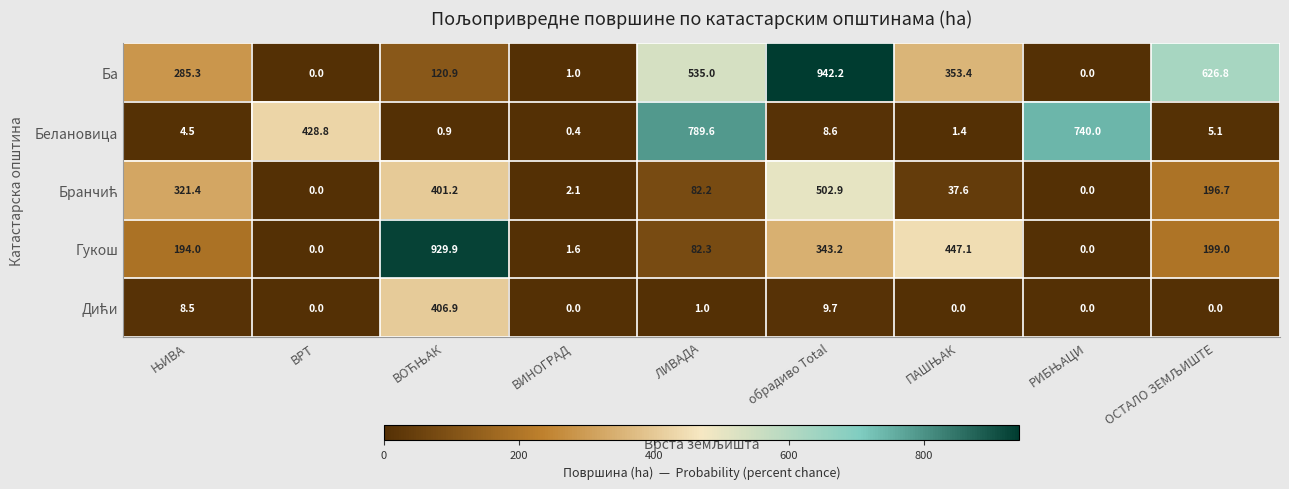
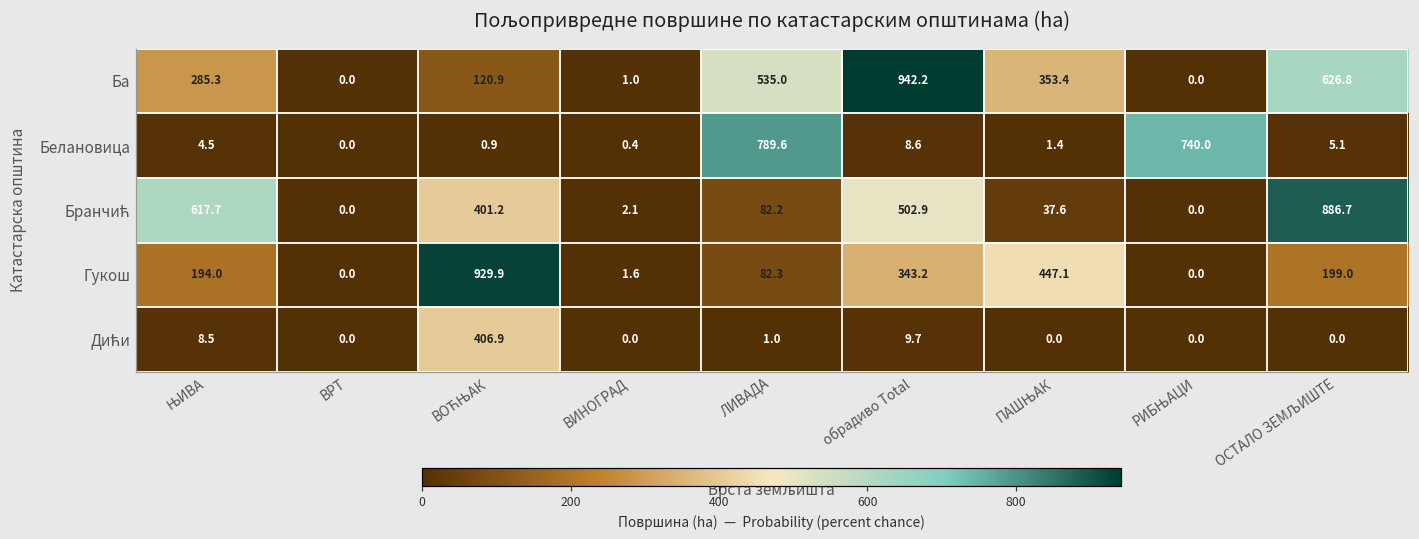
Белановица, ВРТ: 428.8 -> 0.0
Бранчић, ЊИВА: 321.4 -> 617.7
Бранчић, ОСТАЛО ЗЕМЉИШТЕ: 196.7 -> 886.7
